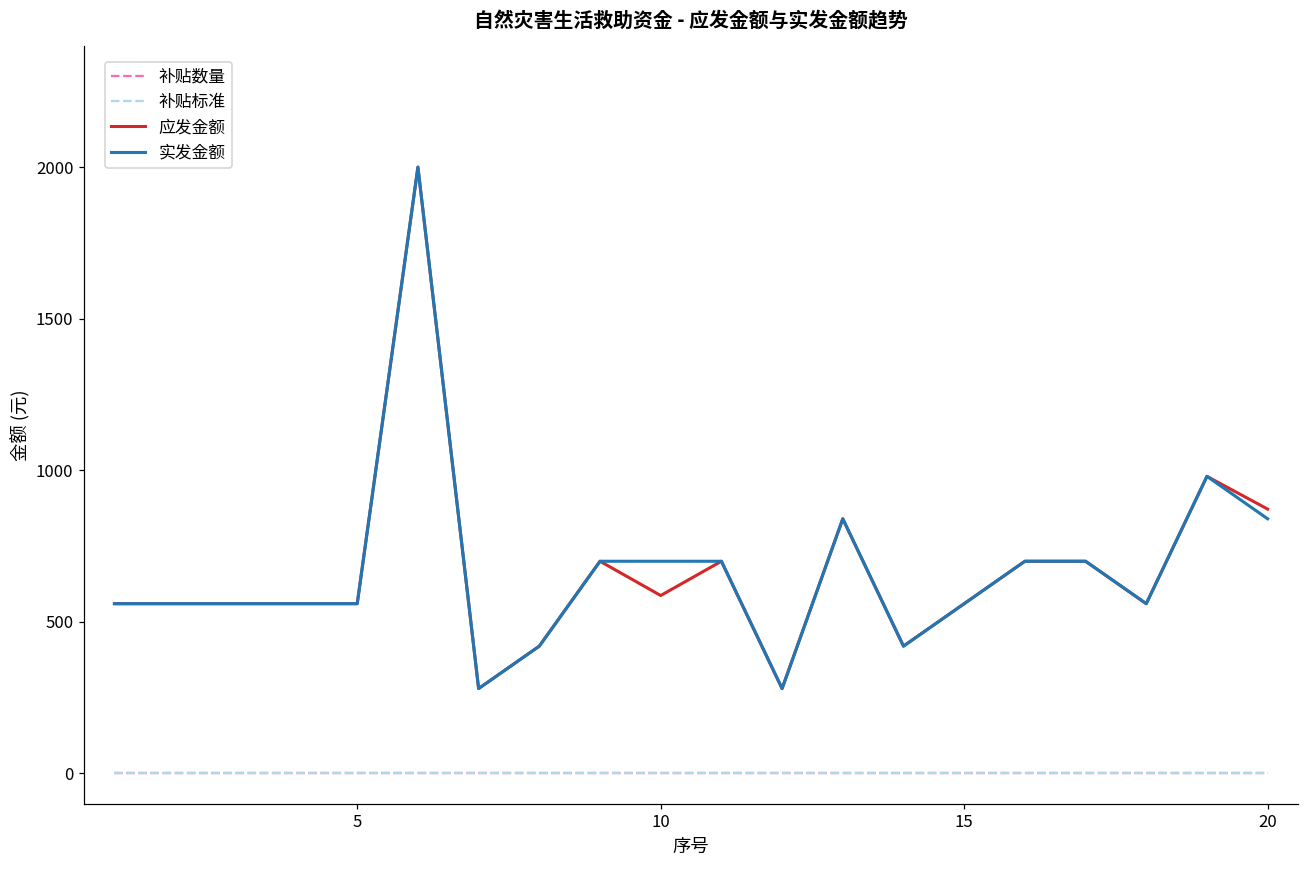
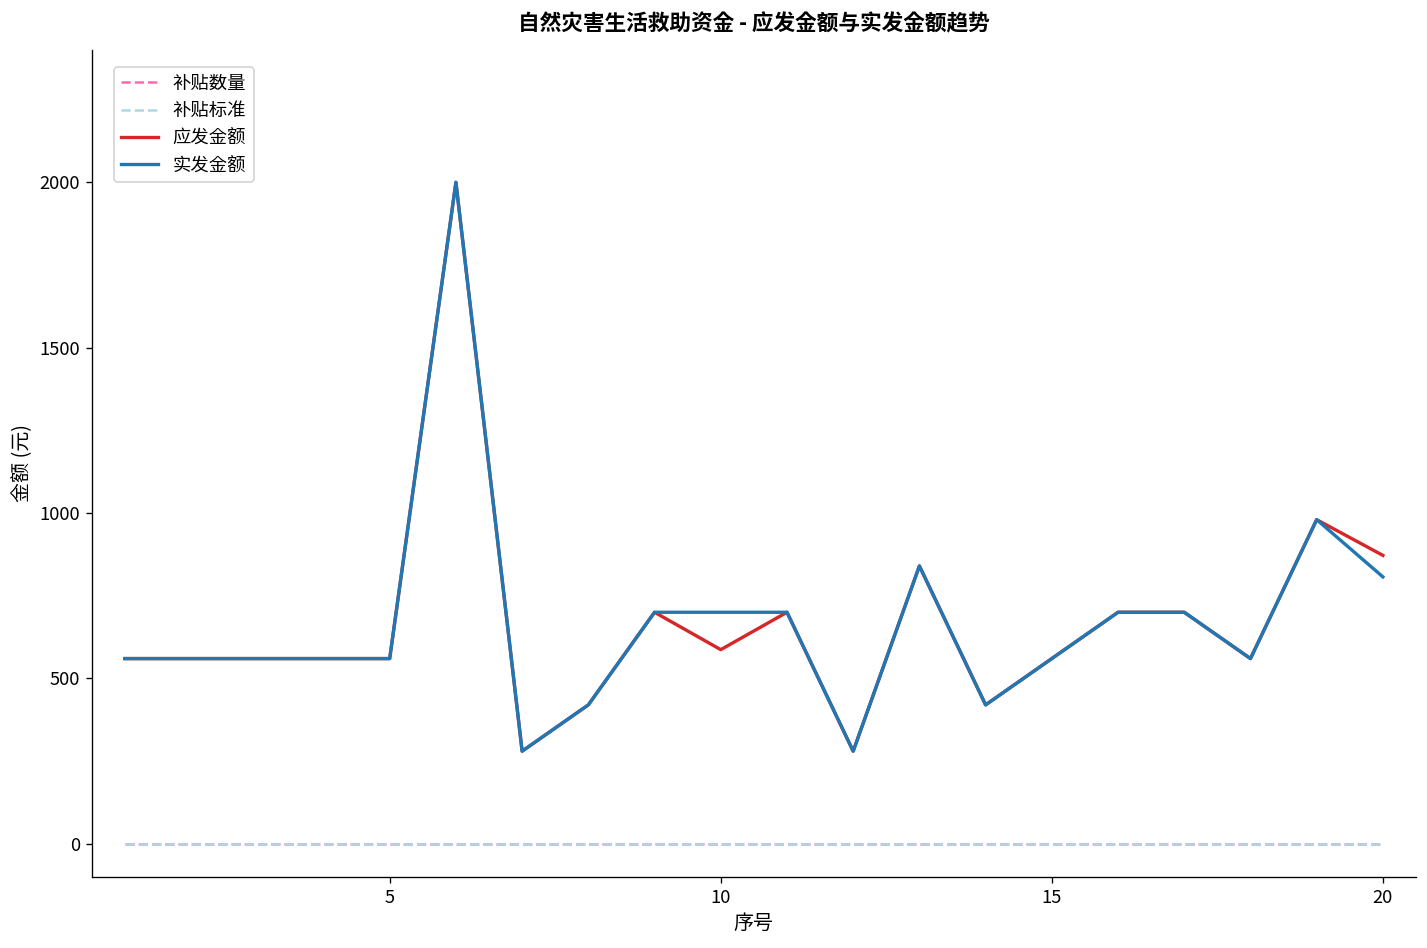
实发金额, 20: 840 -> 810
